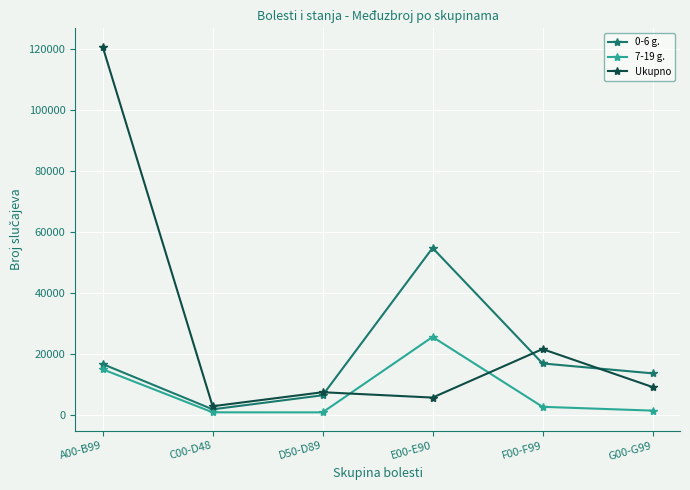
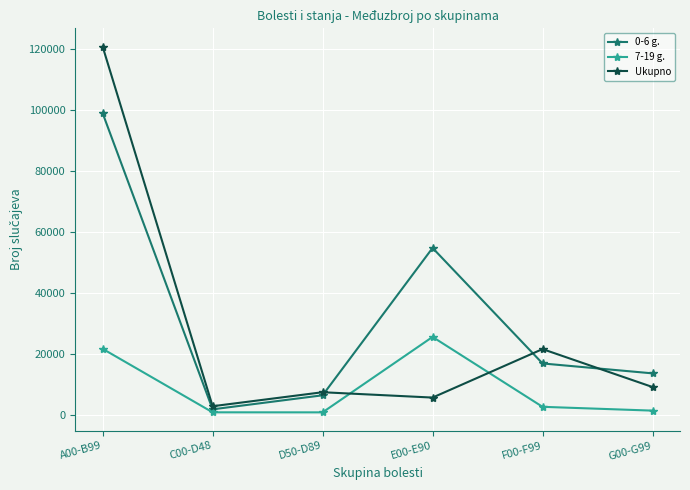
0-6 g., A00-B99: 17000 -> 99000
7-19 g., A00-B99: 15000 -> 22000
